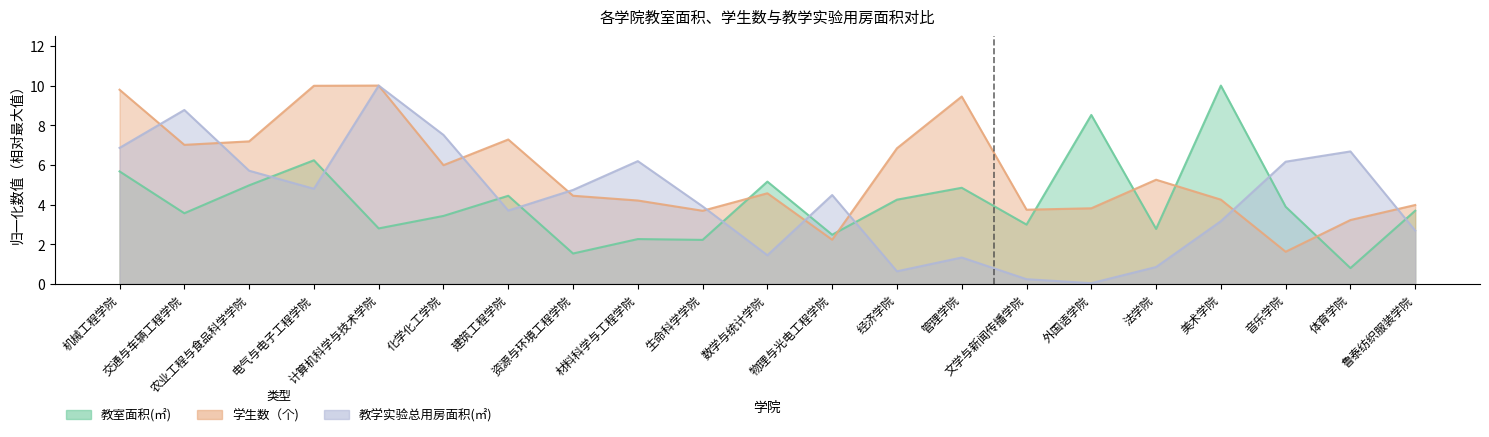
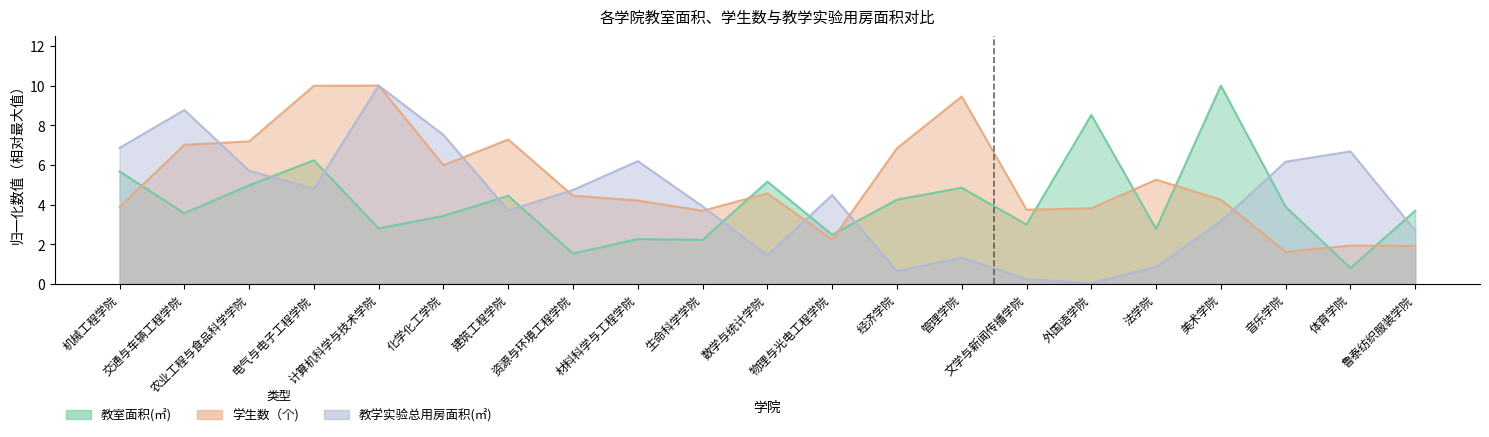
学生数（个), 机械工程学院: 9.8 -> 3.9
学生数（个), 体育学院: 3.2 -> 1.9
学生数（个), 鲁泰纺织服装学院: 4.0 -> 1.9
